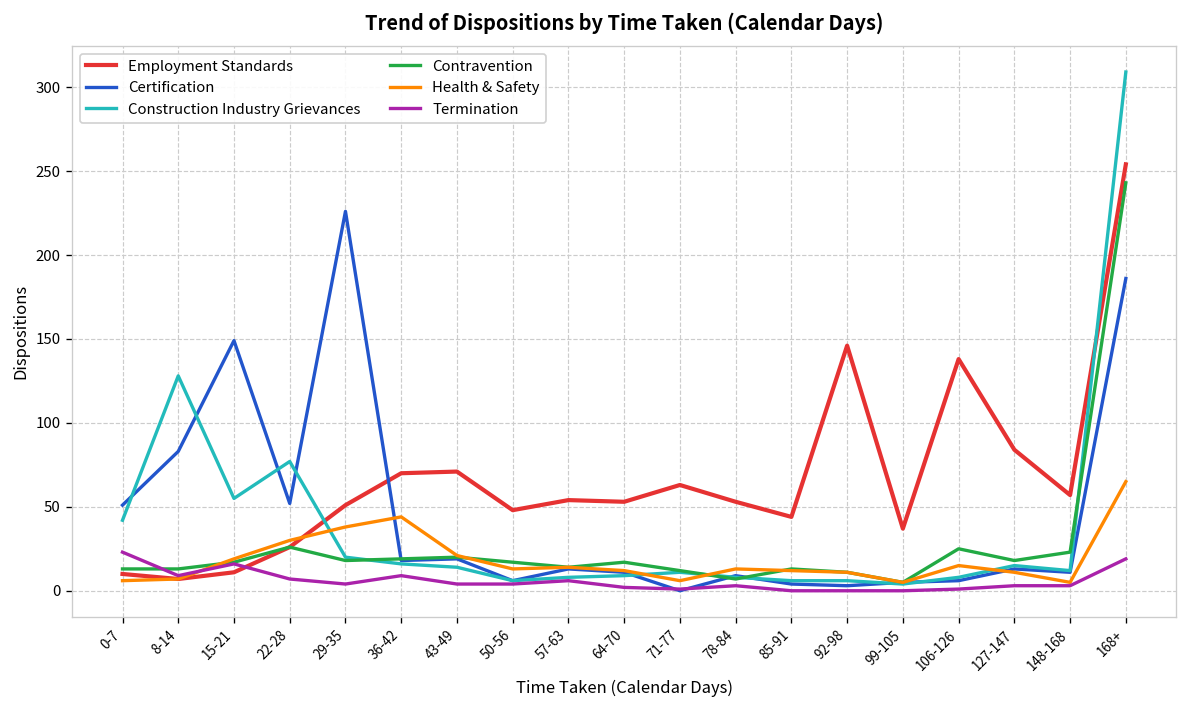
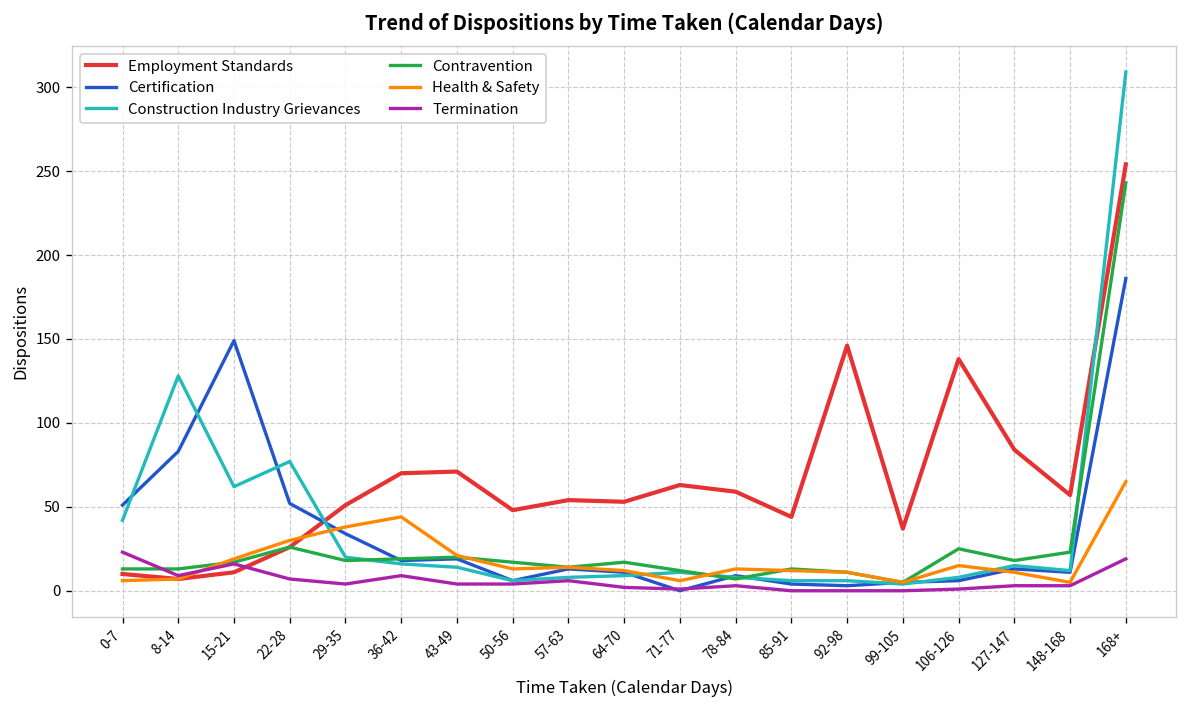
Construction Industry Grievances, 15-21: 55 -> 62
Certification, 29-35: 226 -> 34
Employment Standards, 78-84: 53 -> 59
